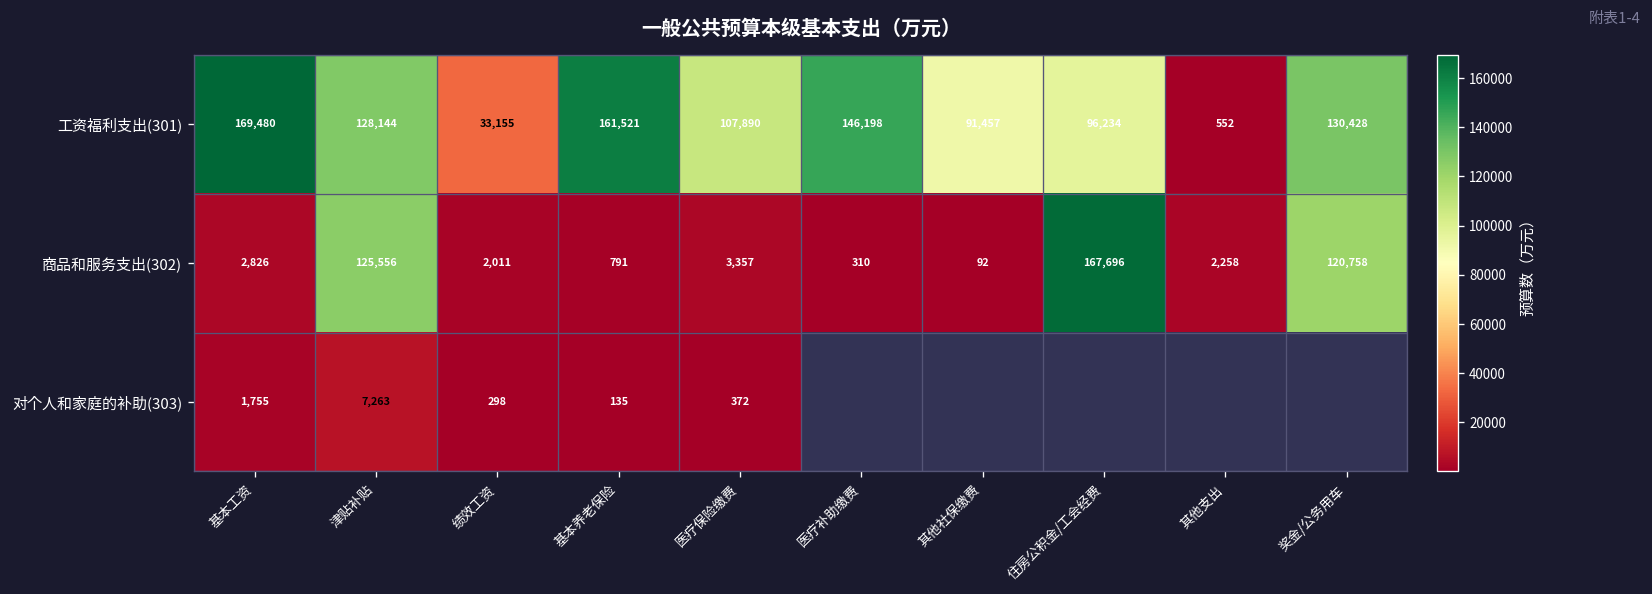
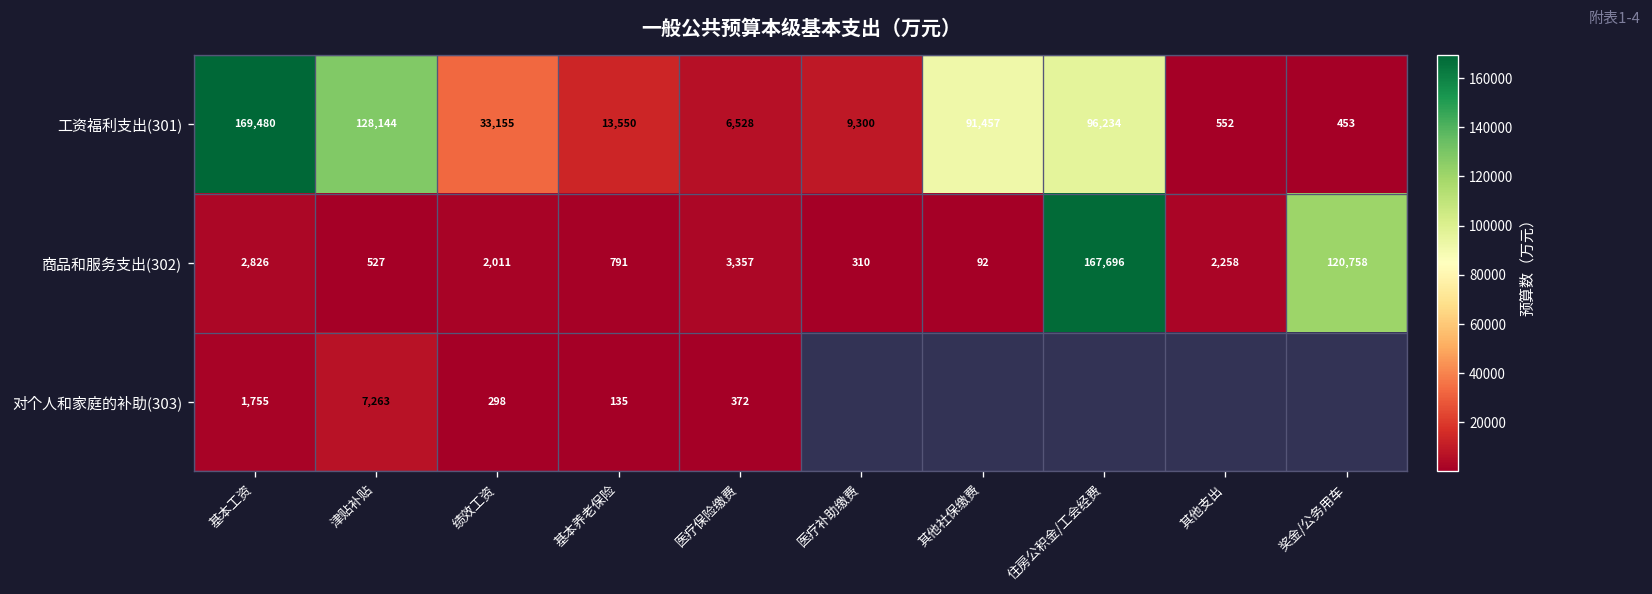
工资福利支出(301), 基本养老保险: 161,521 -> 13,550
工资福利支出(301), 医疗保险缴费: 107,890 -> 6,528
工资福利支出(301), 医疗补助缴费: 146,198 -> 9,300
工资福利支出(301), 奖金/公务用车: 130,428 -> 453
商品和服务支出(302), 津贴补贴: 125,556 -> 527
